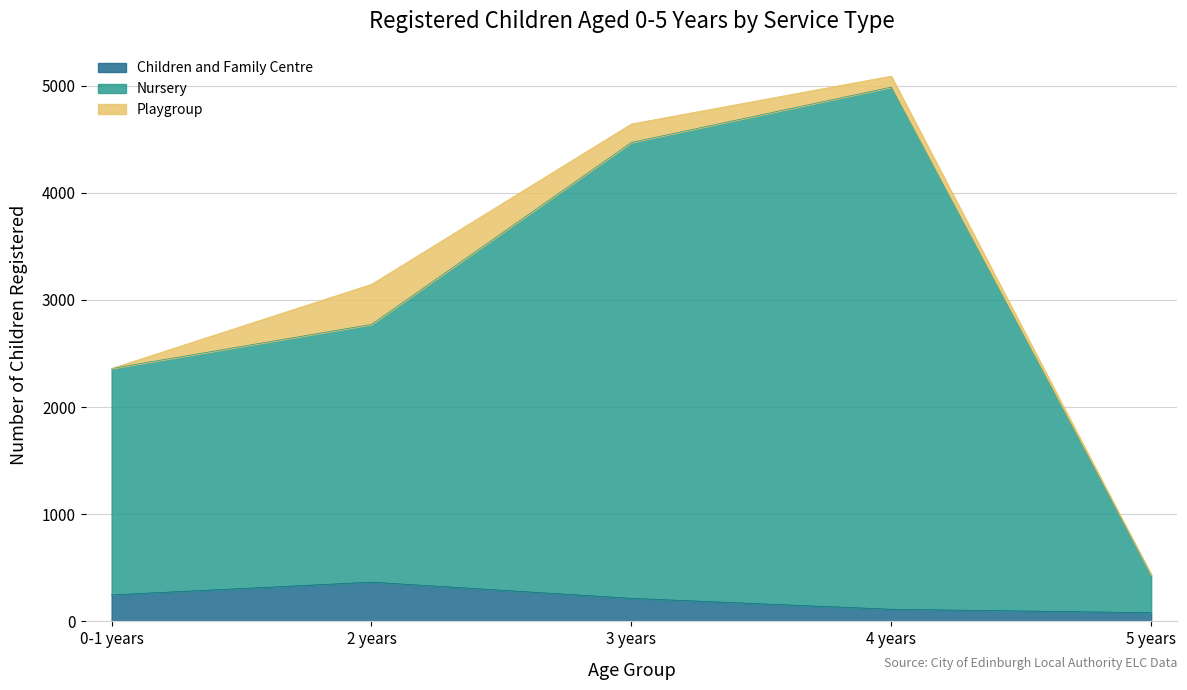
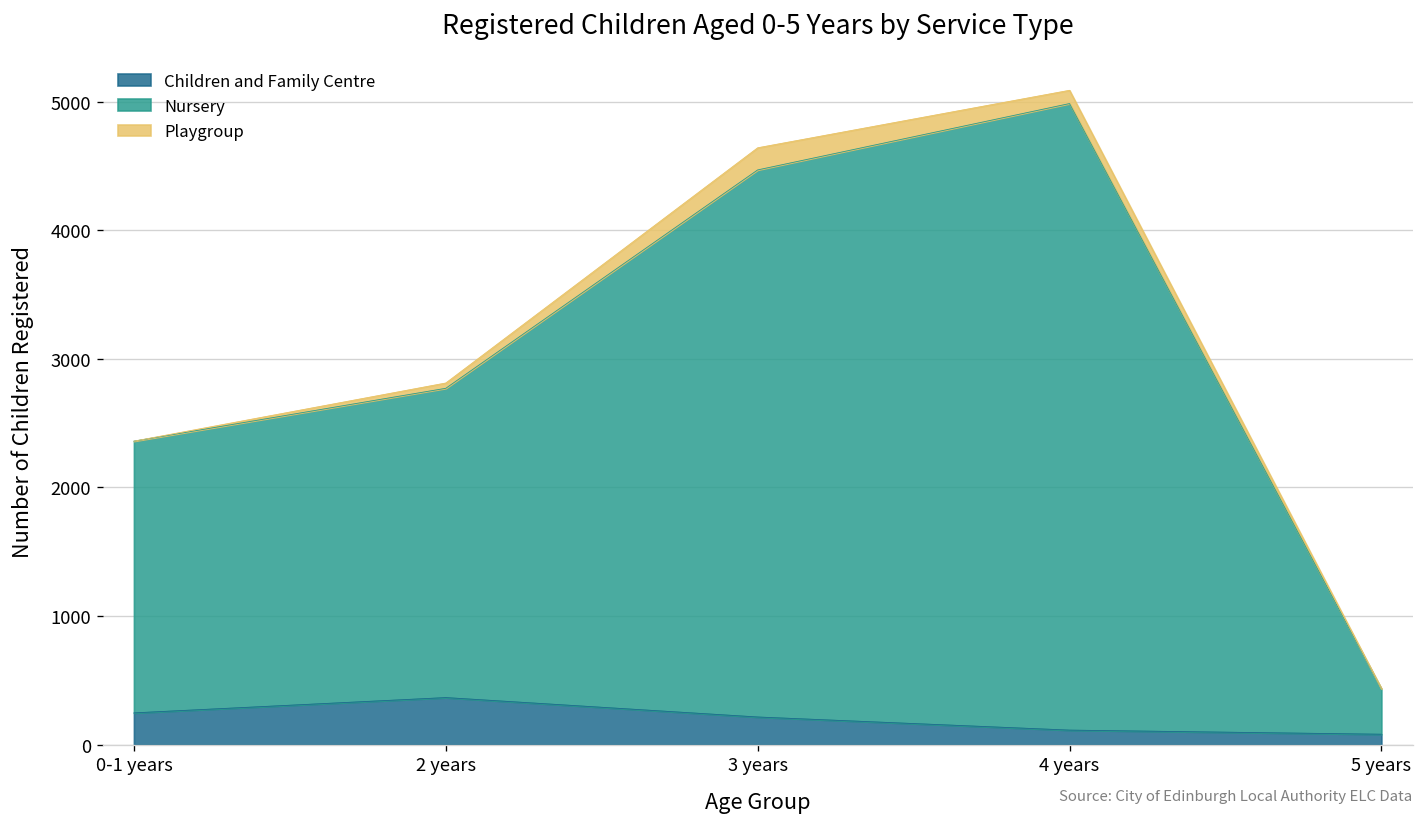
Playgroup, 2 years: 370 -> 40
